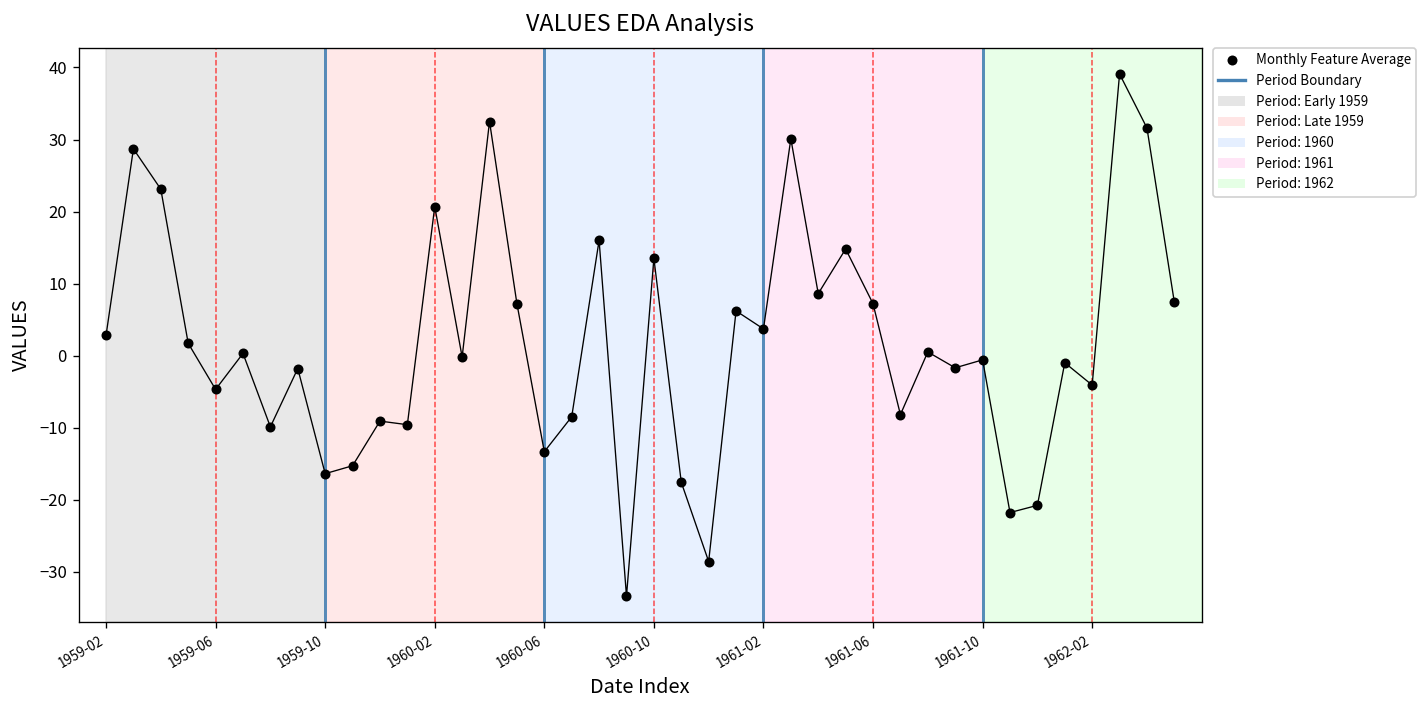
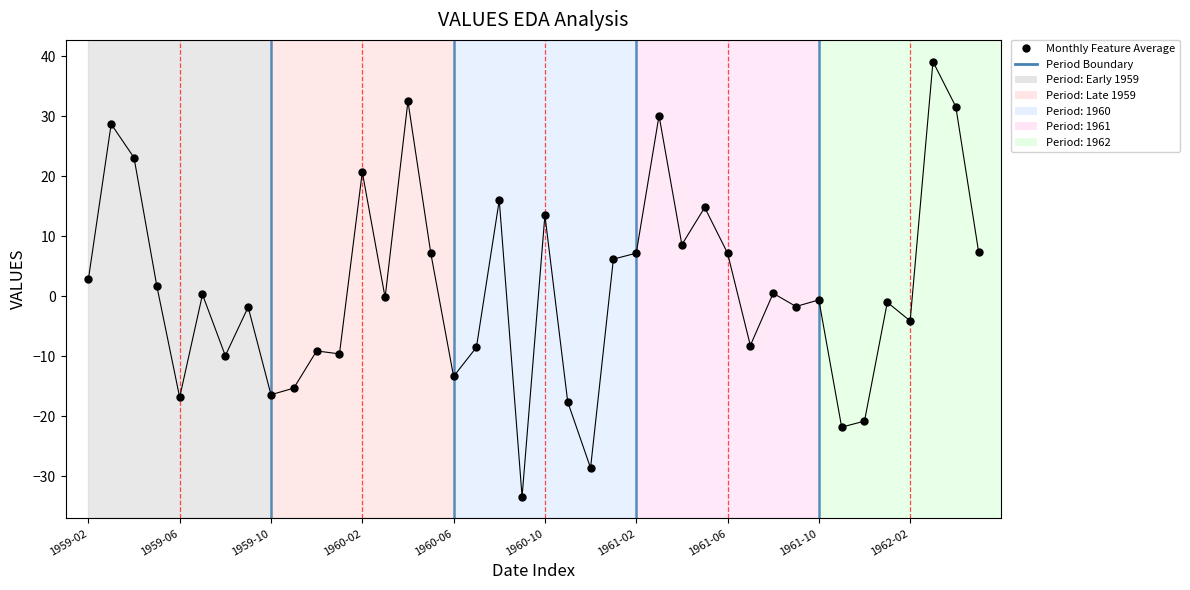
1959-06: -5 -> -17
1961-02: 4 -> 7
